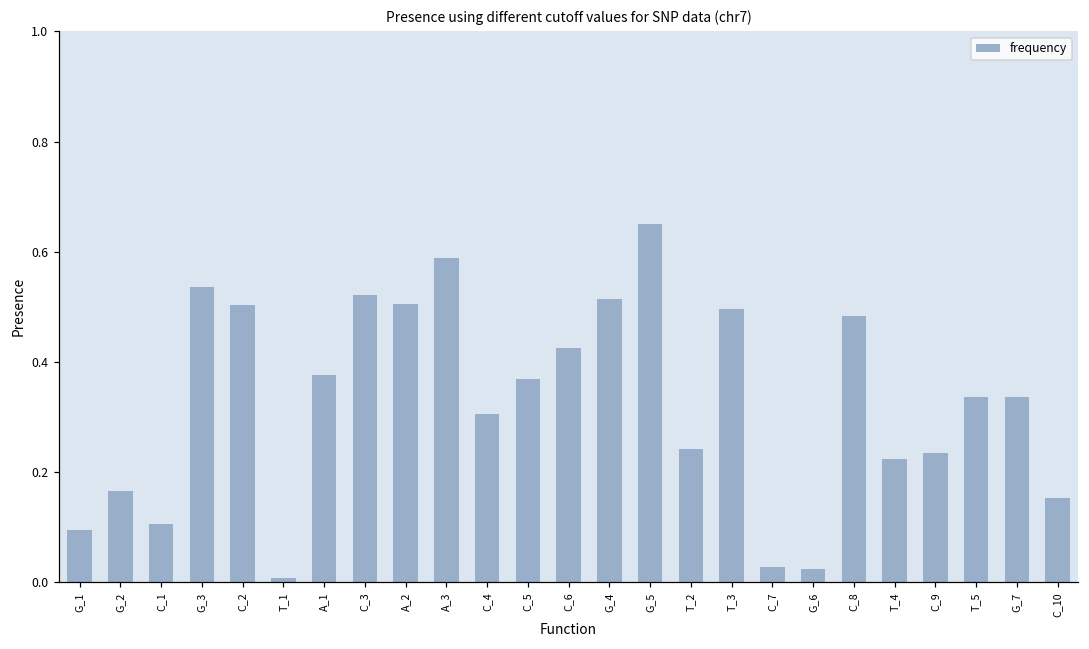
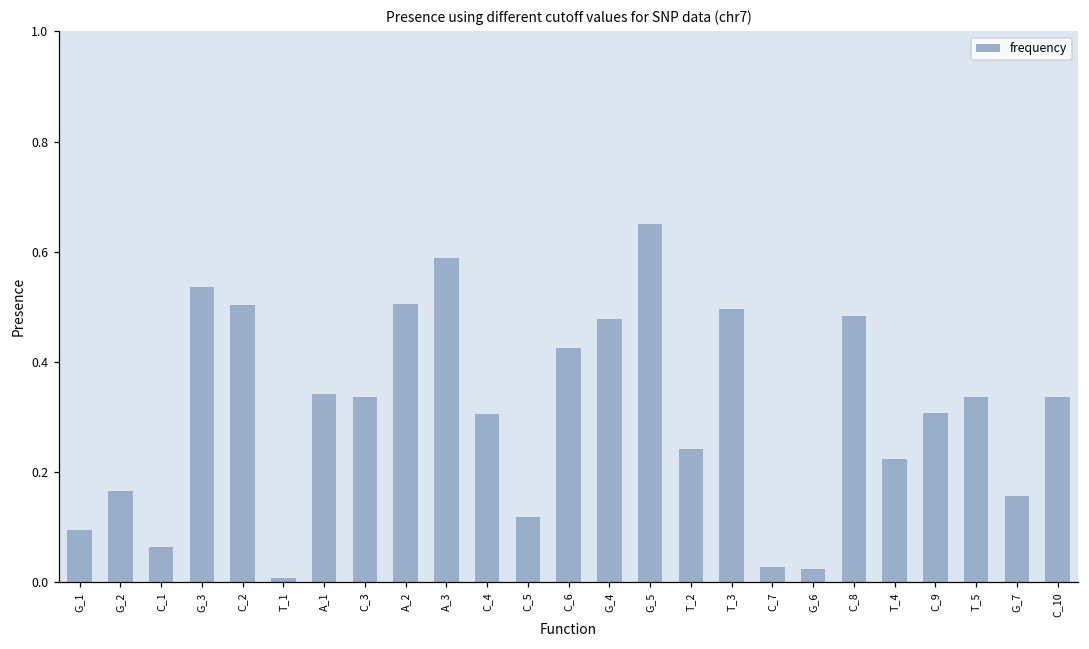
C_1: 0.11 -> 0.06
A_1: 0.38 -> 0.34
C_3: 0.52 -> 0.34
C_5: 0.37 -> 0.12
G_4: 0.51 -> 0.48
C_9: 0.24 -> 0.31
G_7: 0.34 -> 0.16
C_10: 0.15 -> 0.34
